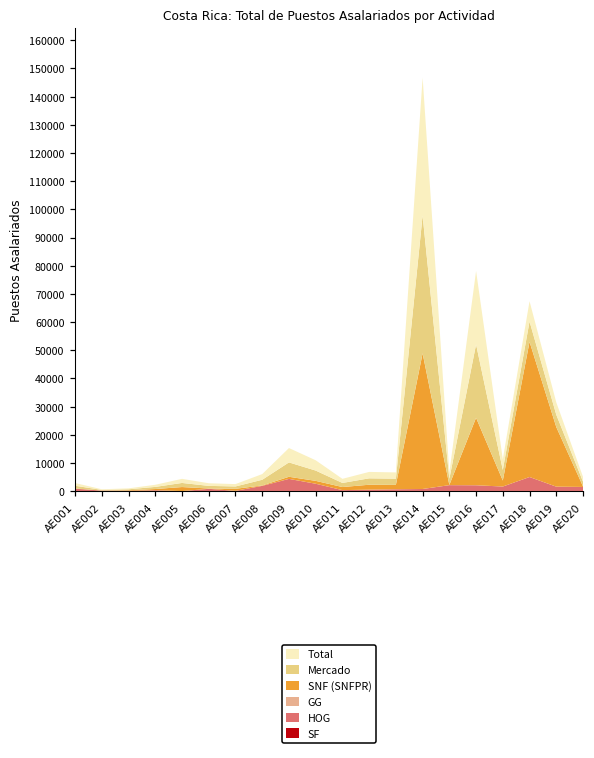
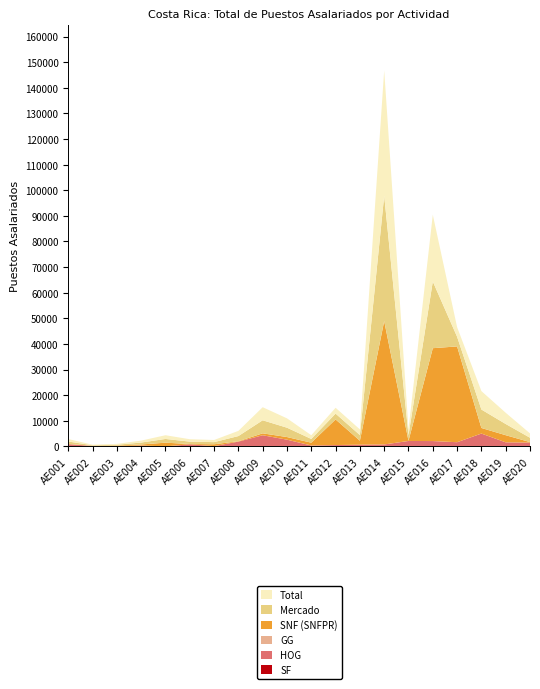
SNF (SNFPR), AE012: 2000 -> 10000
SNF (SNFPR), AE016: 24000 -> 36000
SNF (SNFPR), AE017: 2000 -> 37000
SNF (SNFPR), AE018: 48000 -> 2000
SNF (SNFPR), AE019: 21000 -> 3000
